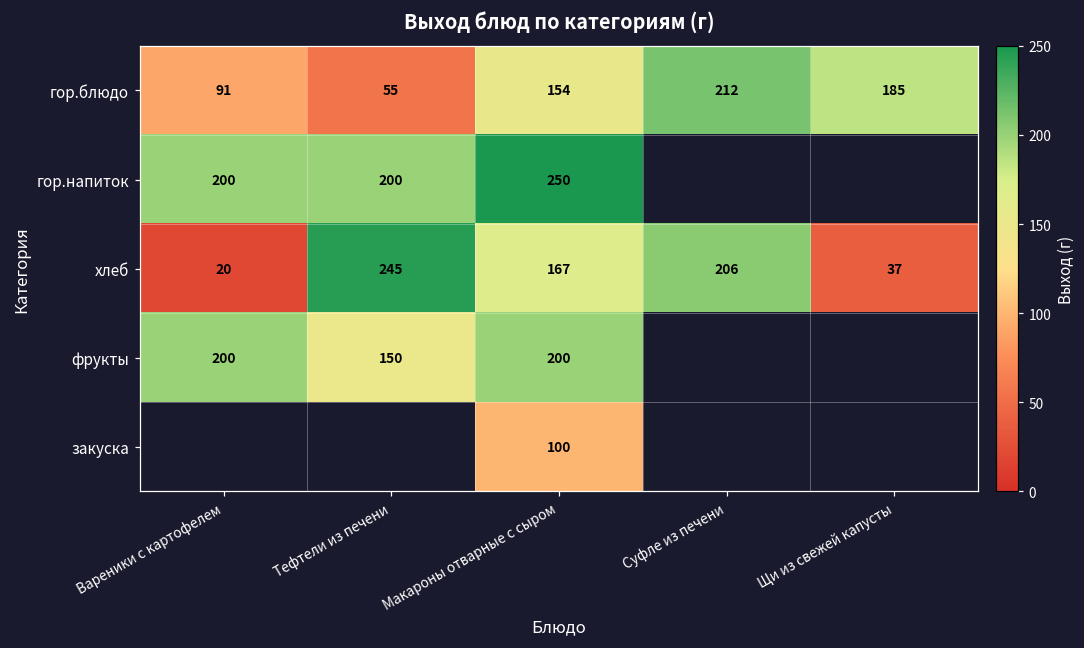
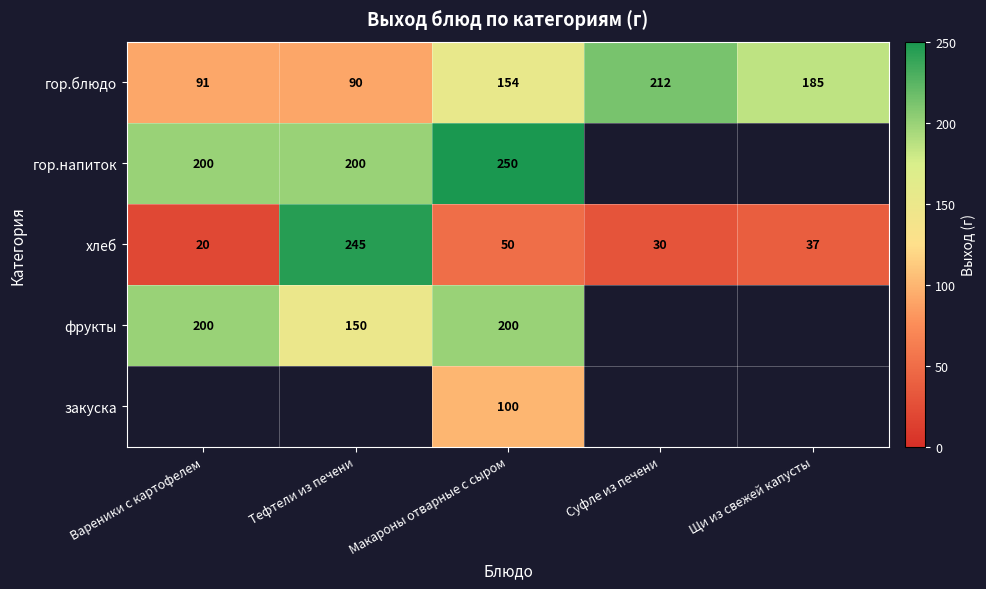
гор.блюдо, Тефтели из печени: 55 -> 90
хлеб, Макароны отварные с сыром: 167 -> 50
хлеб, Суфле из печени: 206 -> 30
